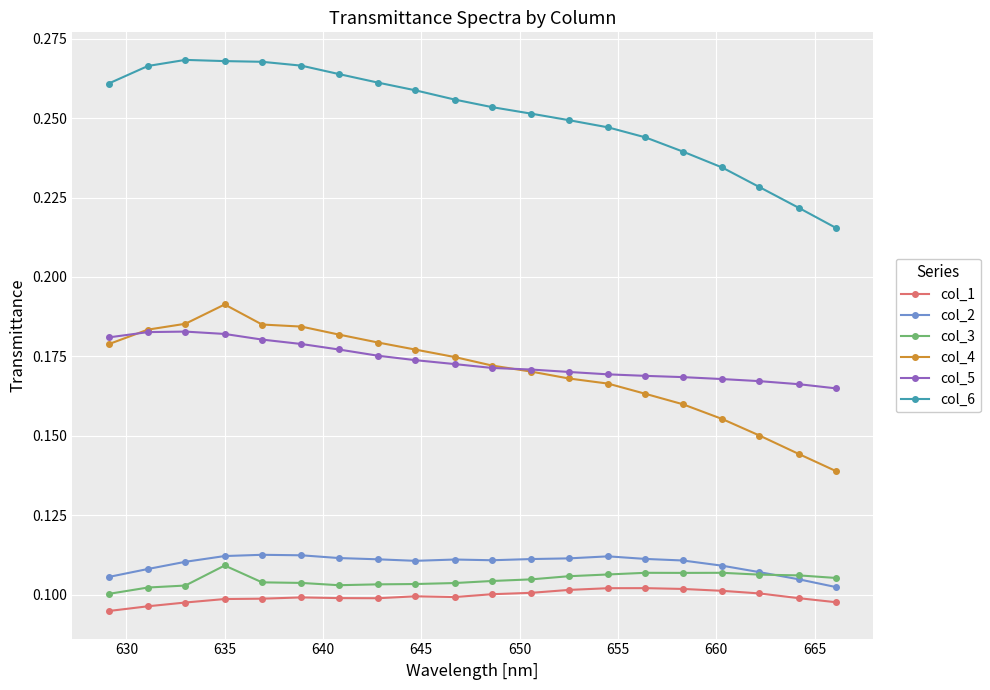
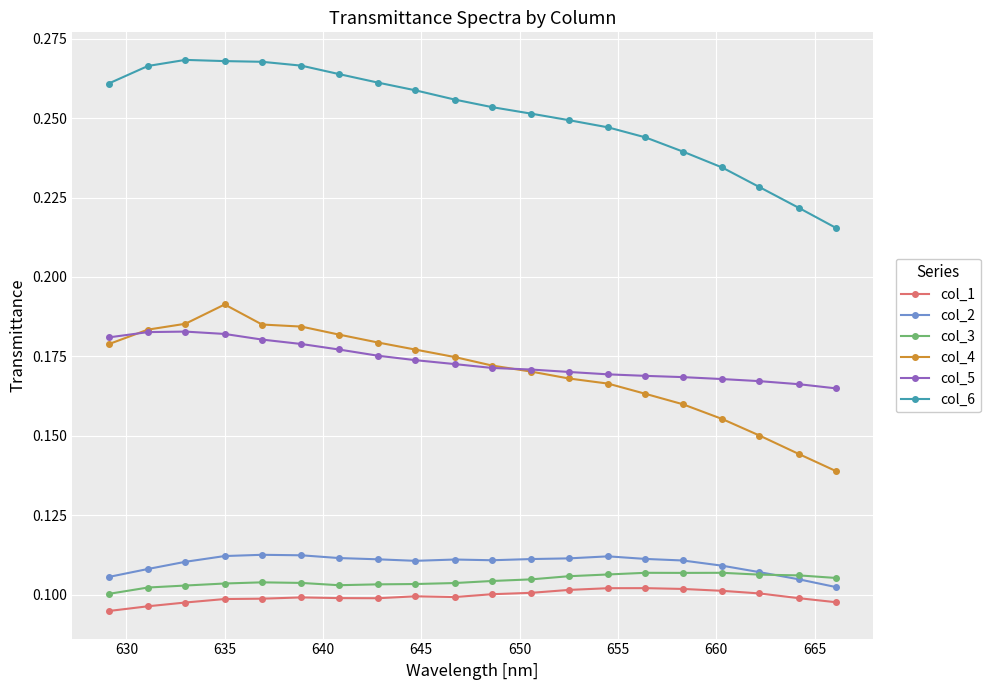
col_3, 635: 0.109 -> 0.104
